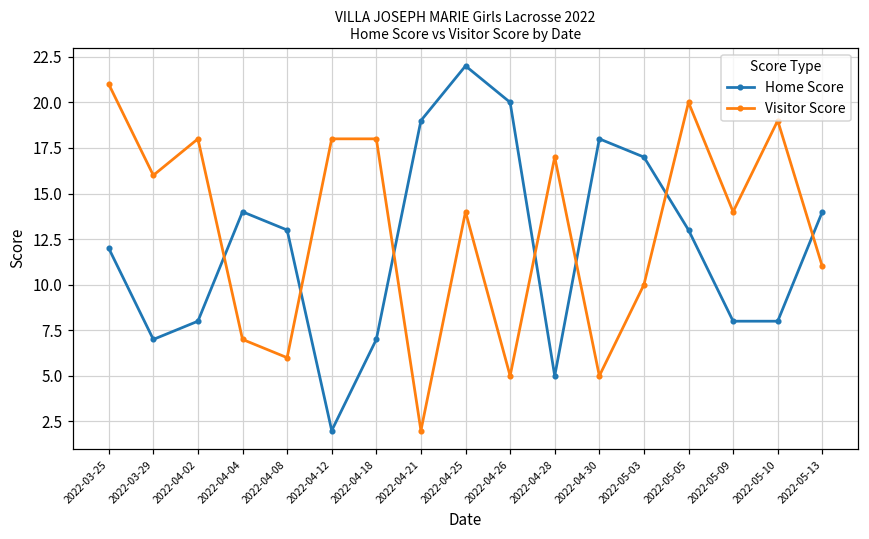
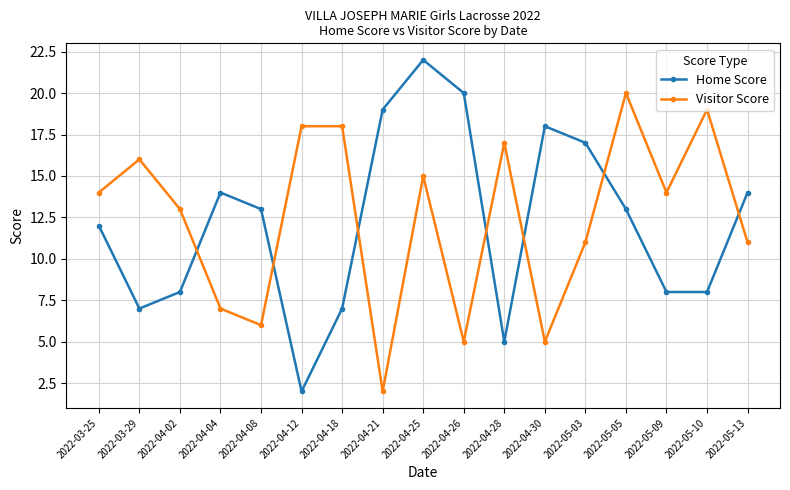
Visitor Score, 2022-03-25: 21 -> 14
Visitor Score, 2022-04-02: 18 -> 13
Visitor Score, 2022-04-25: 14 -> 15
Visitor Score, 2022-05-03: 10 -> 11
